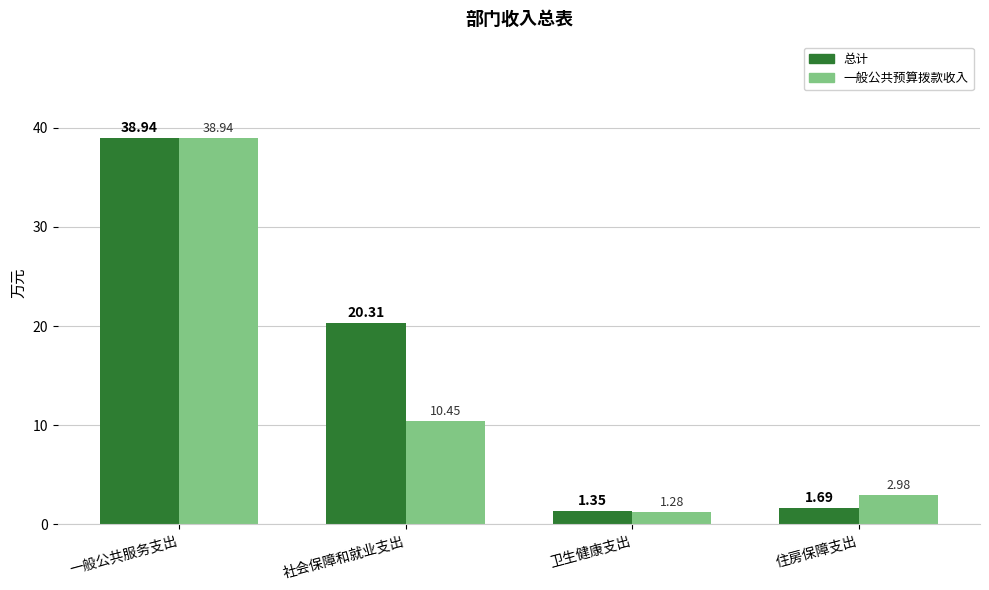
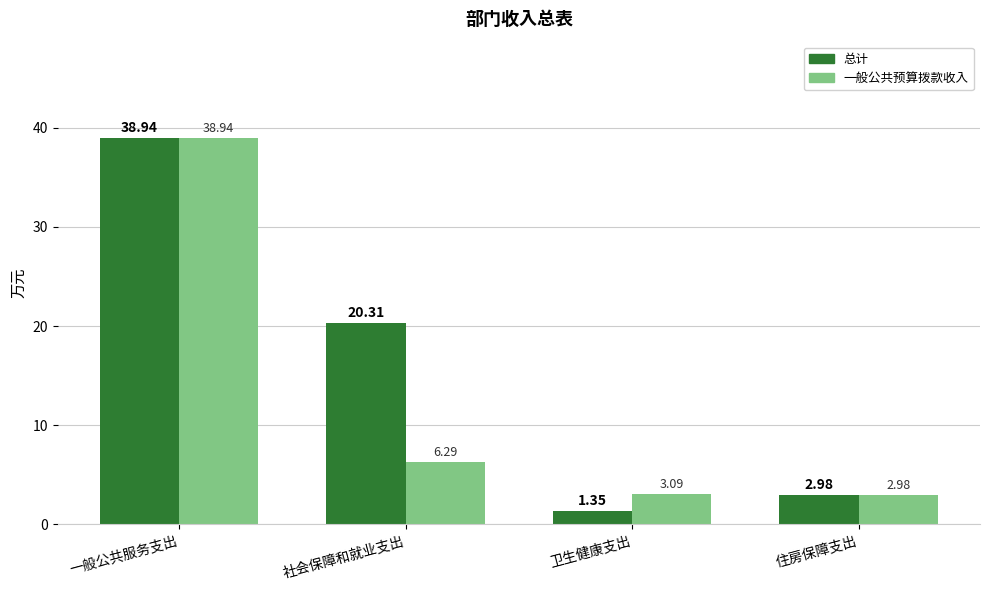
一般公共预算拨款收入, 社会保障和就业支出: 10.45 -> 6.29
一般公共预算拨款收入, 卫生健康支出: 1.28 -> 3.09
总计, 住房保障支出: 1.69 -> 2.98
